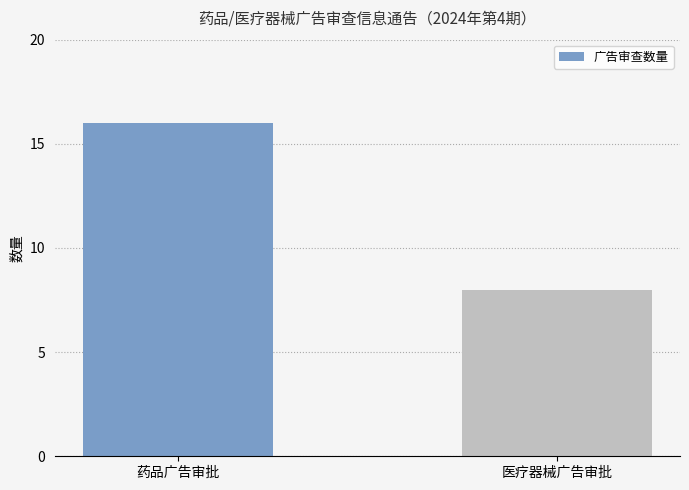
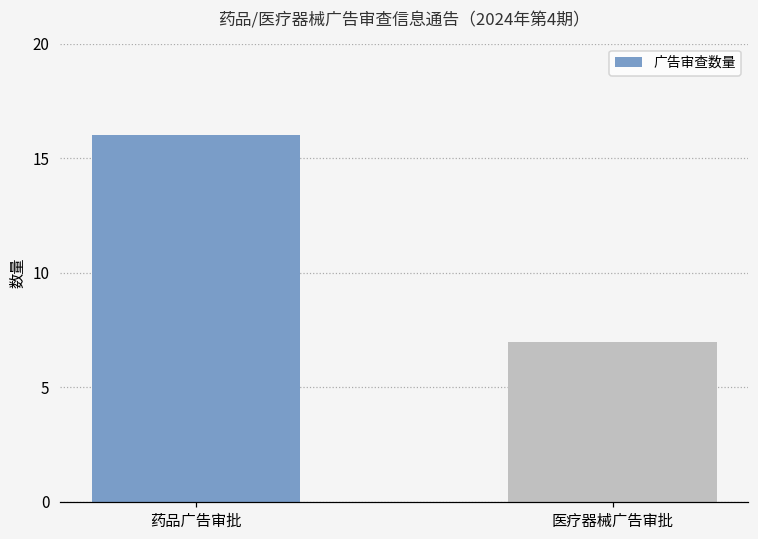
医疗器械广告审批: 8 -> 7
